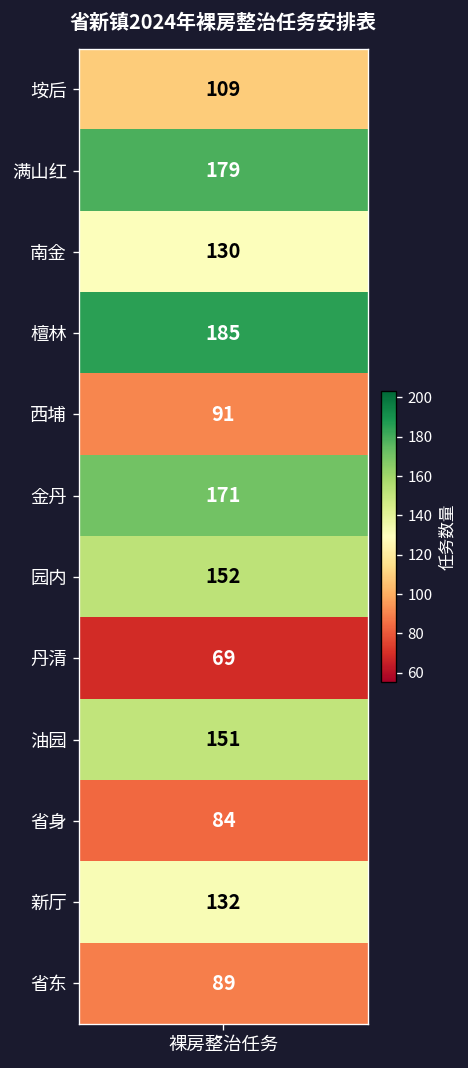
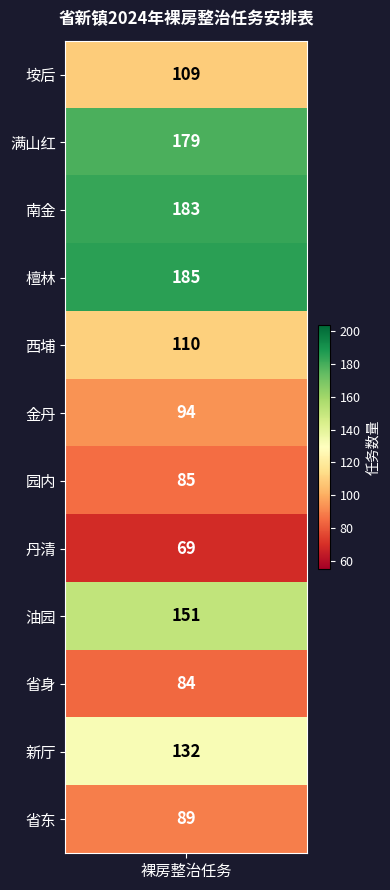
南金, 裸房整治任务: 130 -> 183
西埔, 裸房整治任务: 91 -> 110
金丹, 裸房整治任务: 171 -> 94
园内, 裸房整治任务: 152 -> 85
